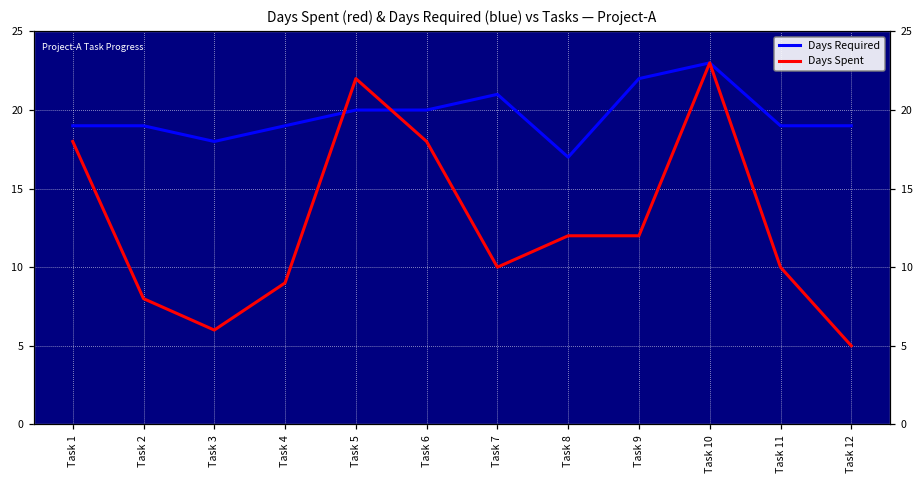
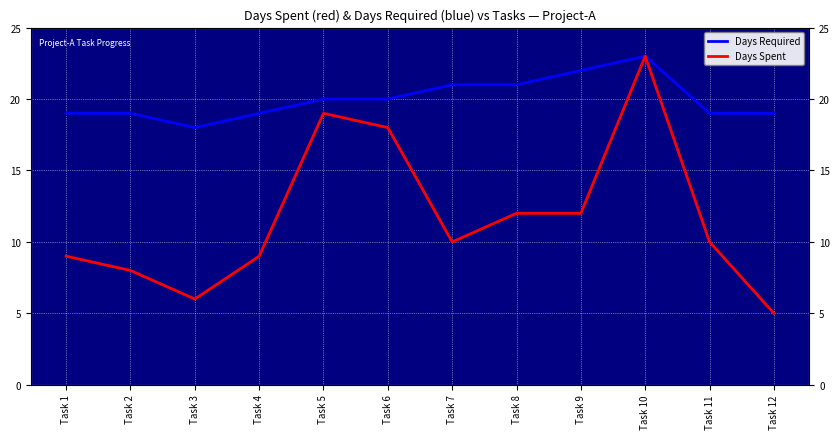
Days Spent, Task 1: 18 -> 9
Days Spent, Task 5: 22 -> 19
Days Required, Task 8: 17 -> 21
